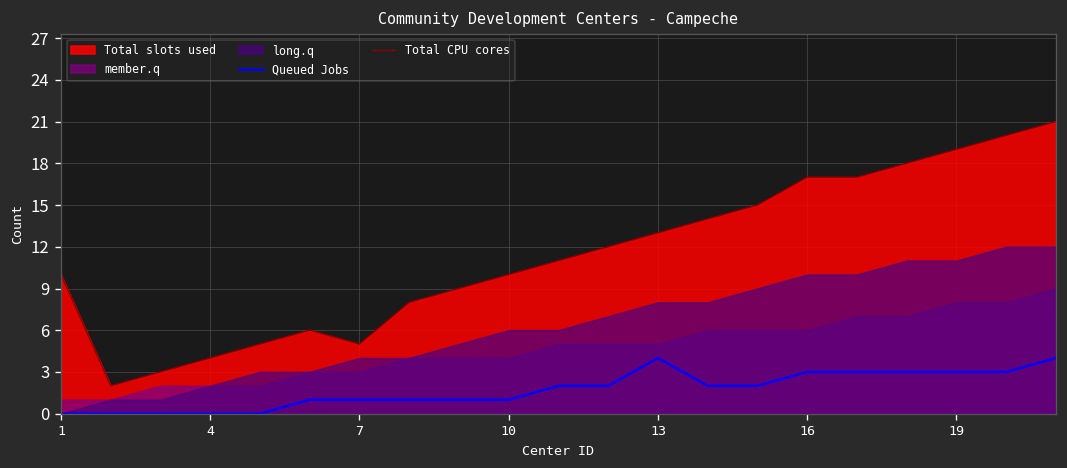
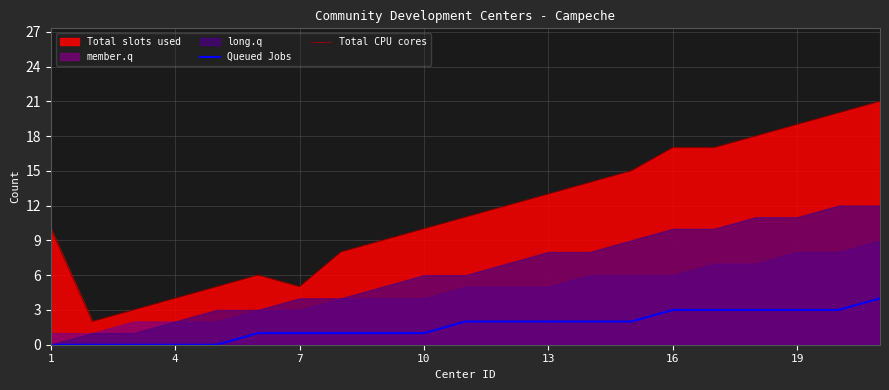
Queued Jobs, 13: 4 -> 2
